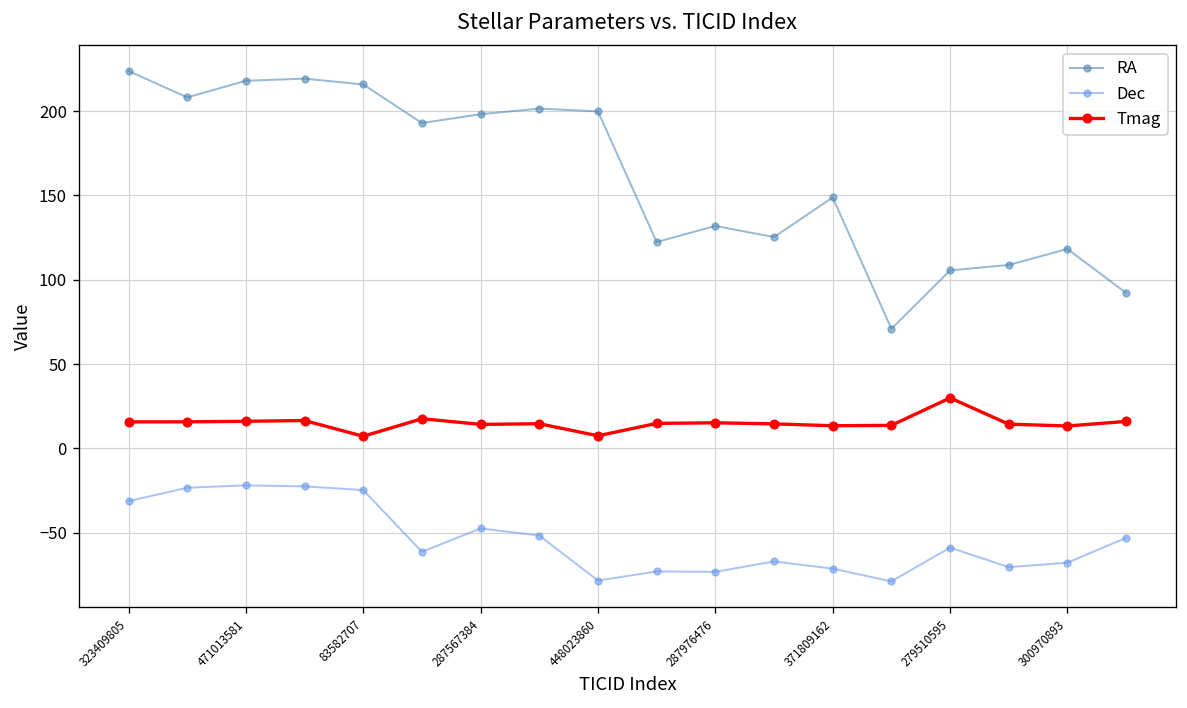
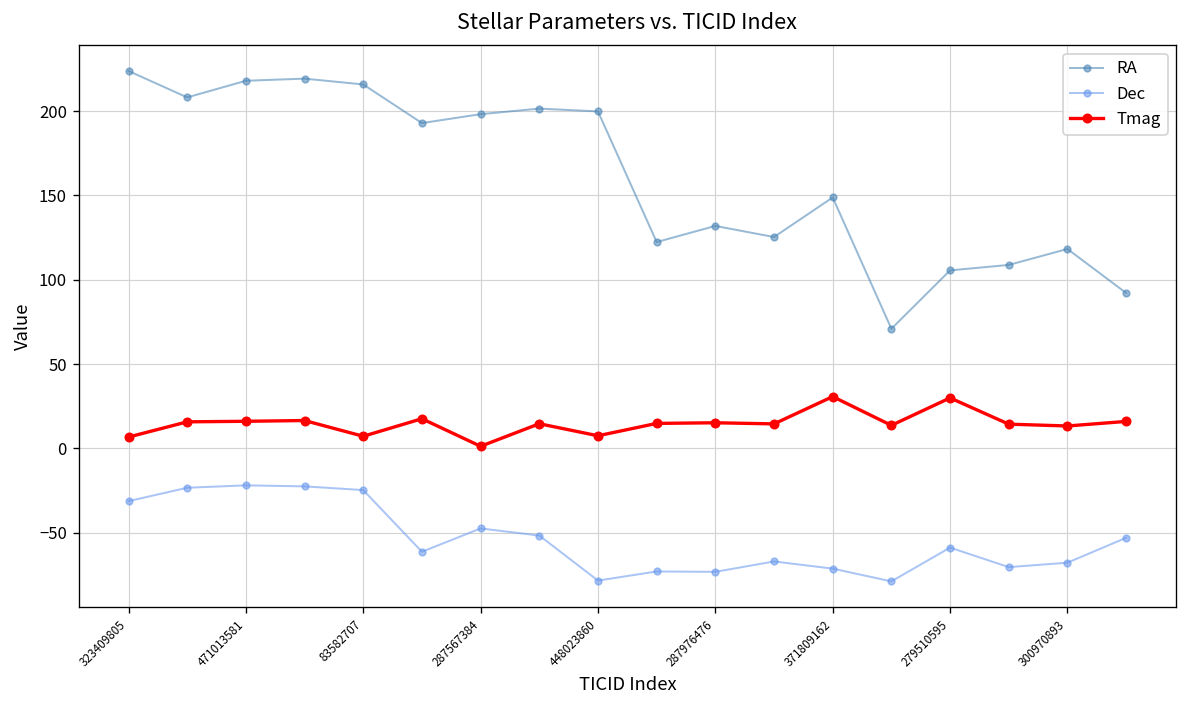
Tmag, 323409805: 16 -> 7
Tmag, 287567384: 14 -> 1
Tmag, 371809162: 13 -> 31
